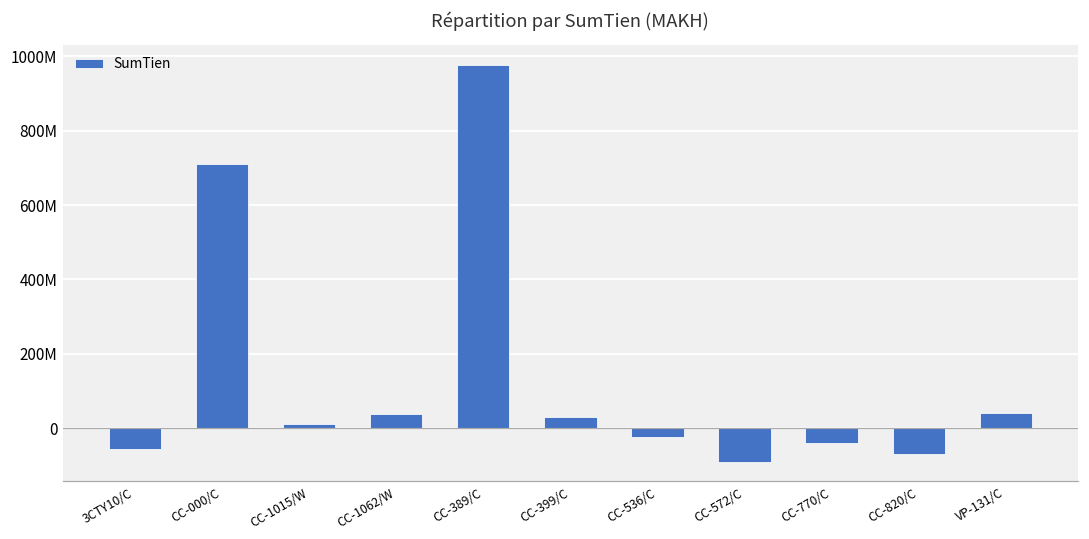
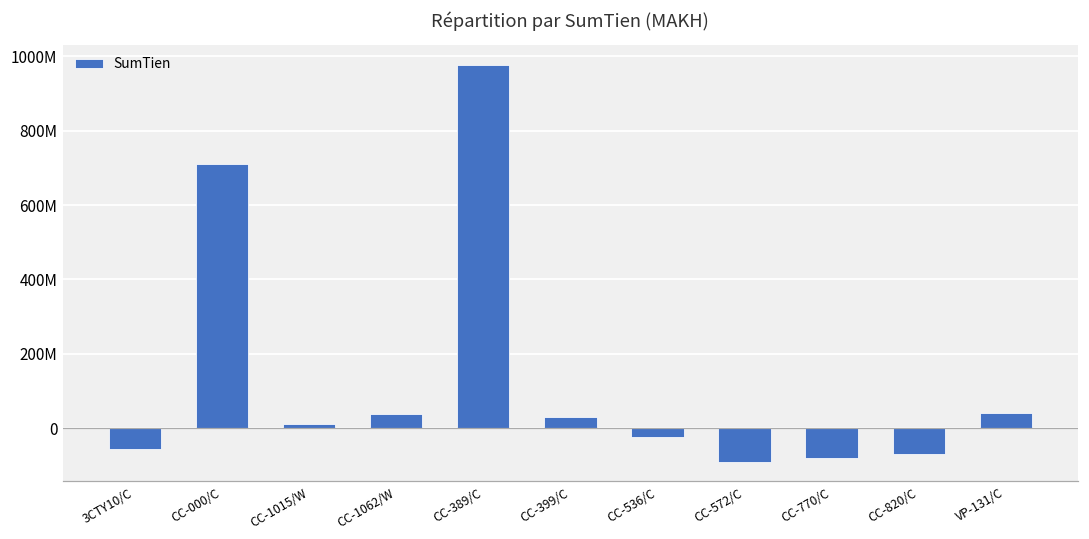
CC-770/C: -40000000 -> -80000000
